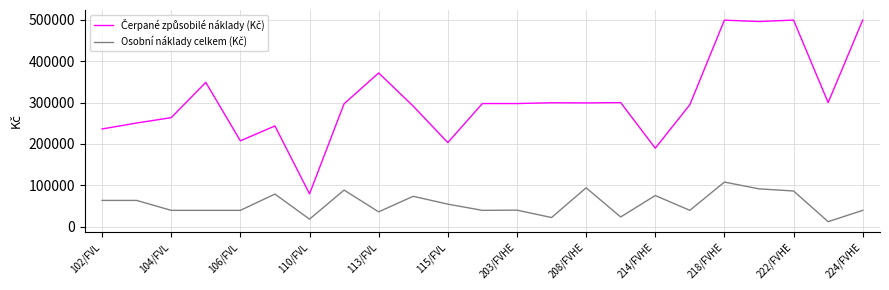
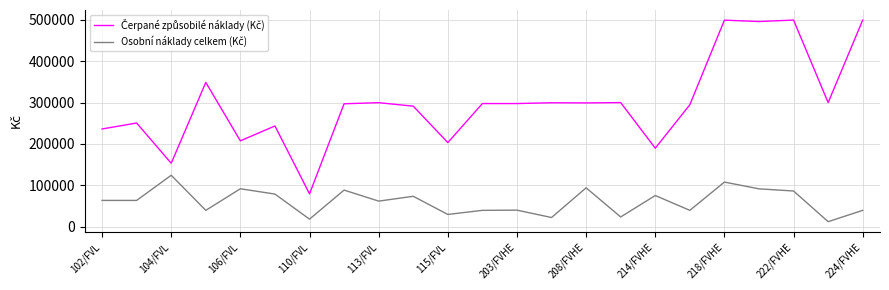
Čerpané způsobilé náklady (Kč), 104/FVL: 260000 -> 150000
Osobní náklady celkem (Kč), 104/FVL: 40000 -> 120000
Osobní náklady celkem (Kč), 106/FVL: 40000 -> 90000
Čerpané způsobilé náklady (Kč), 113/FVL: 370000 -> 300000
Osobní náklady celkem (Kč), 113/FVL: 40000 -> 60000
Osobní náklady celkem (Kč), 115/FVL: 50000 -> 30000
